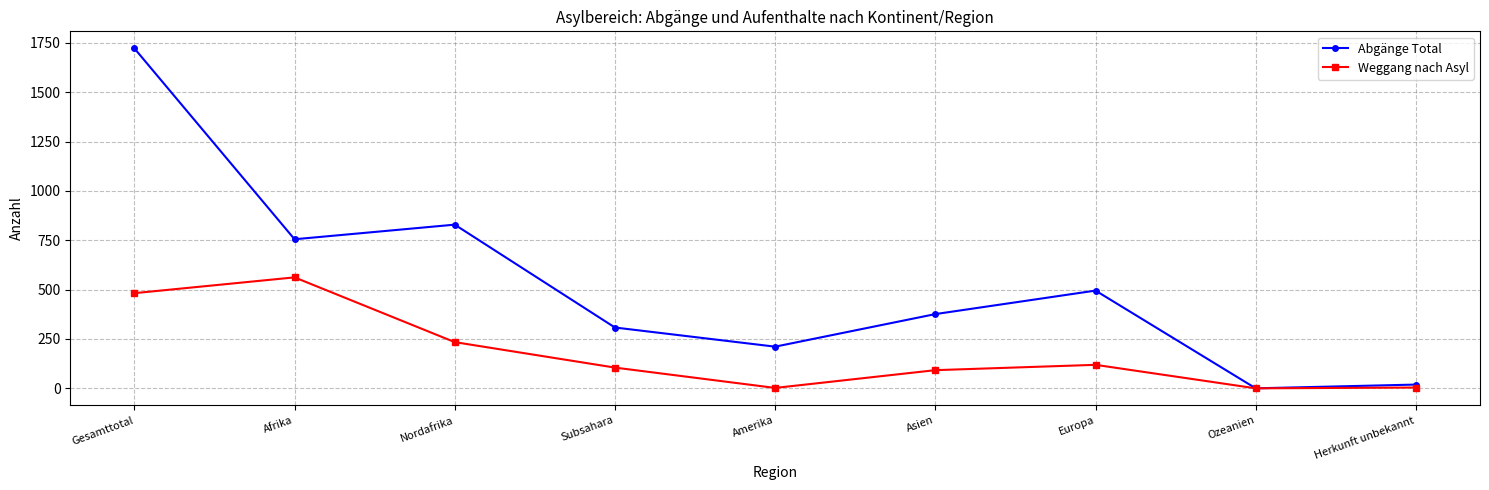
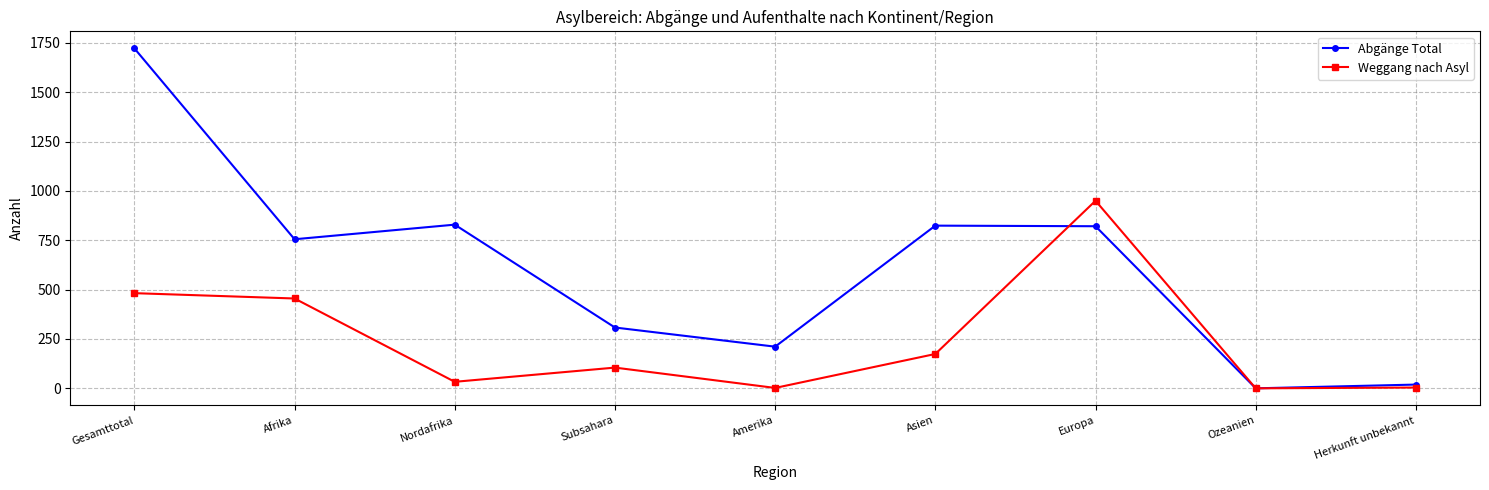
Weggang nach Asyl, Afrika: 560 -> 460
Weggang nach Asyl, Nordafrika: 230 -> 30
Abgänge Total, Asien: 380 -> 820
Weggang nach Asyl, Asien: 90 -> 170
Abgänge Total, Europa: 500 -> 820
Weggang nach Asyl, Europa: 120 -> 950
